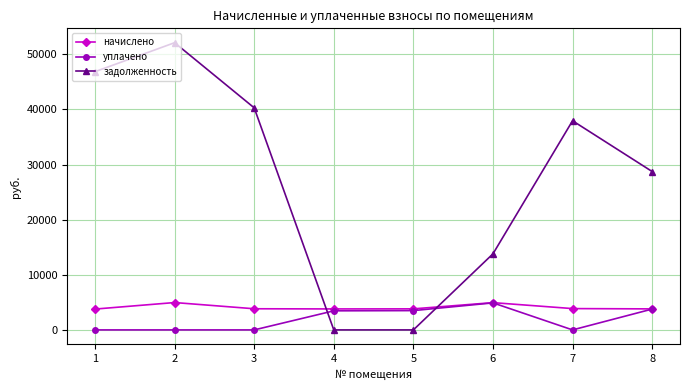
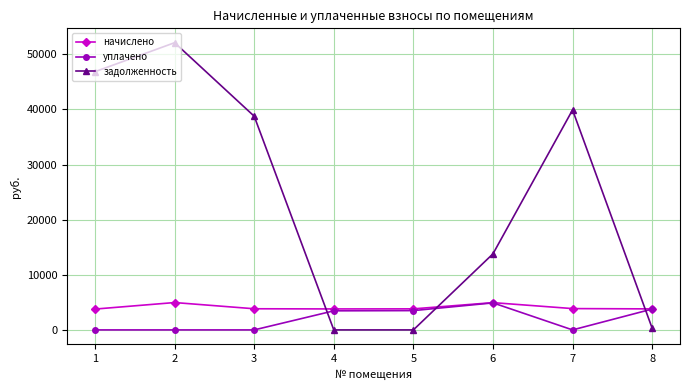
задолженность, 3: 40000 -> 39000
задолженность, 7: 38000 -> 40000
задолженность, 8: 29000 -> 0
